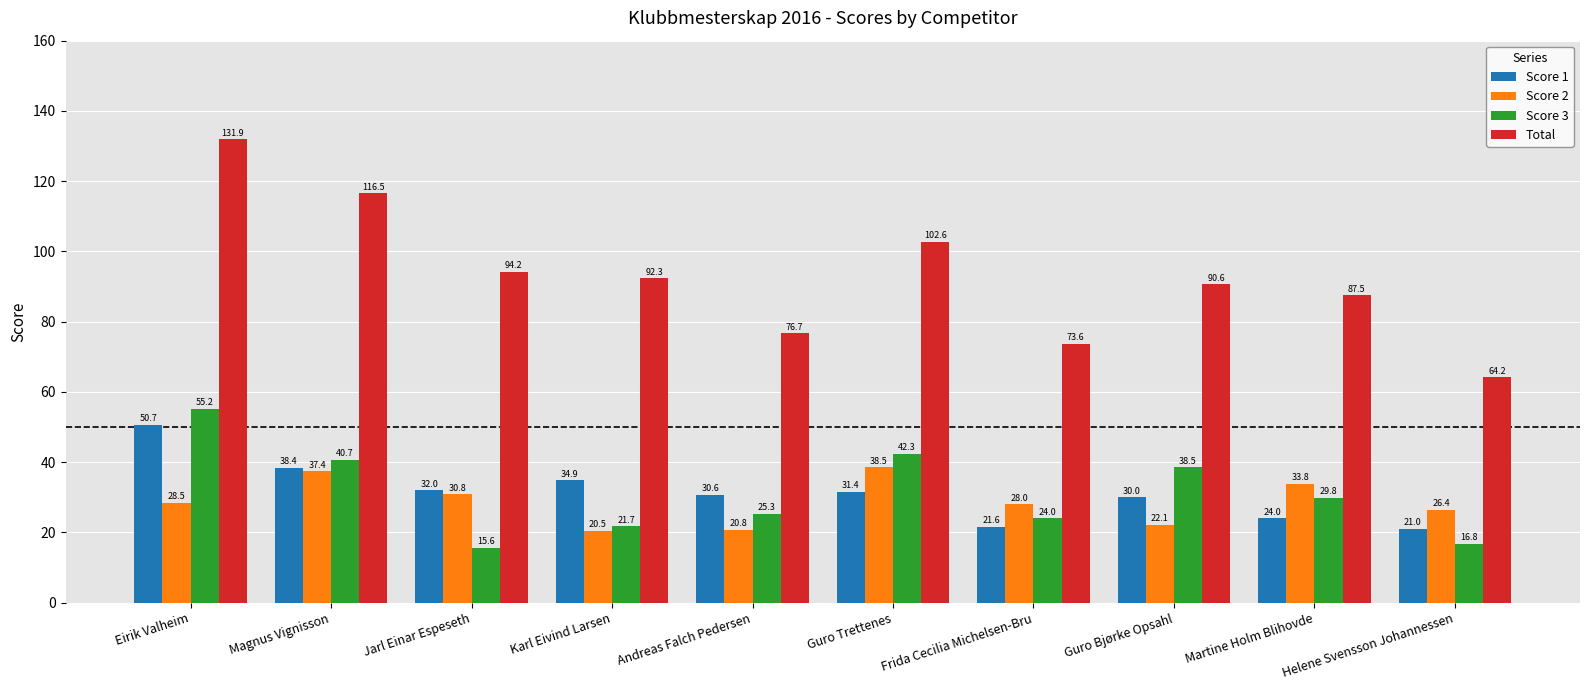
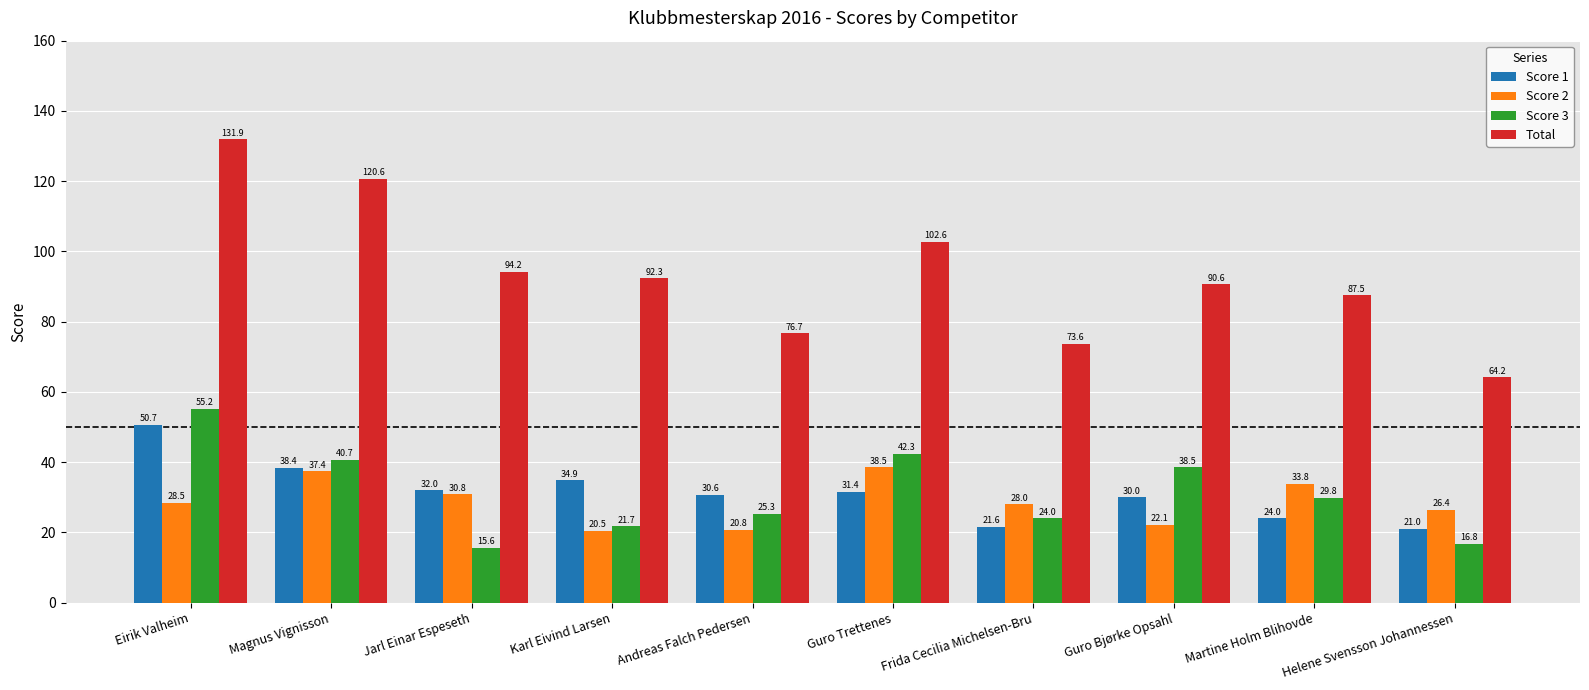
Total, Magnus Vignisson: 116.5 -> 120.6
